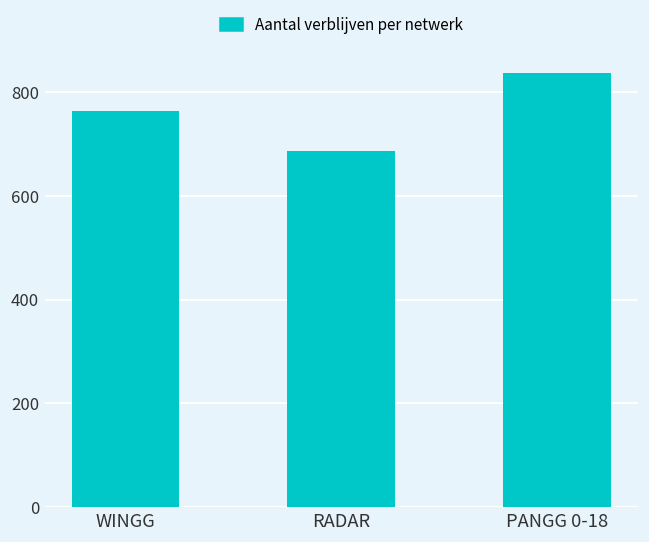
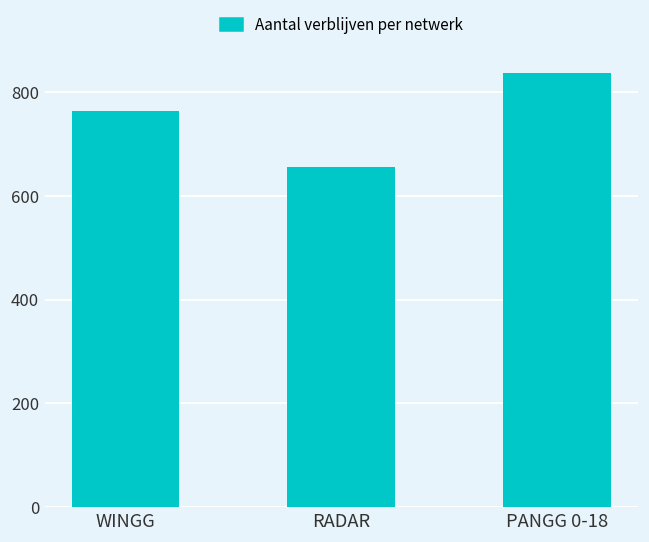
RADAR: 690 -> 660
